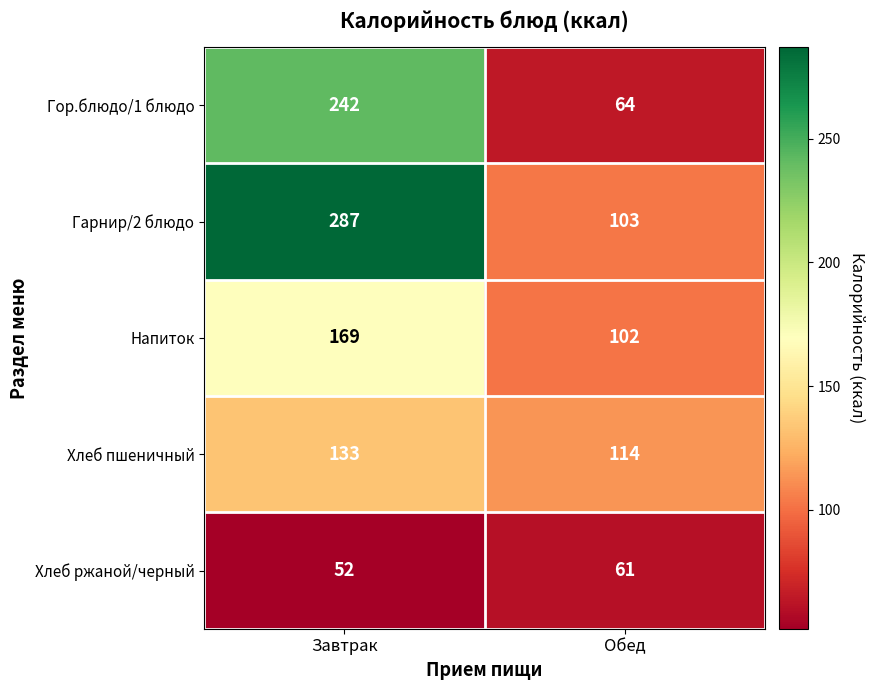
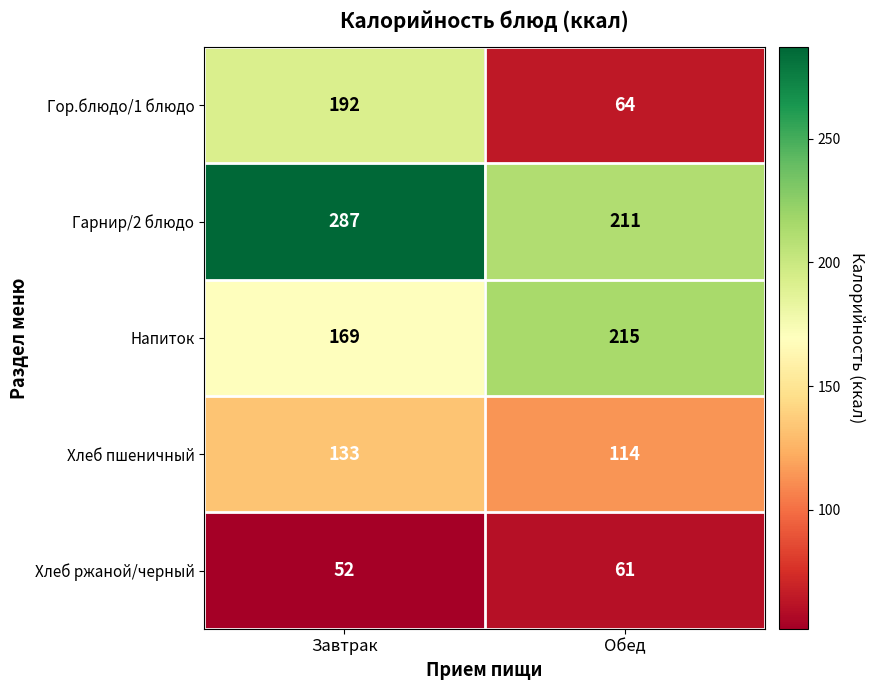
Гор.блюдо/1 блюдо, Завтрак: 242 -> 192
Гарнир/2 блюдо, Обед: 103 -> 211
Напиток, Обед: 102 -> 215
